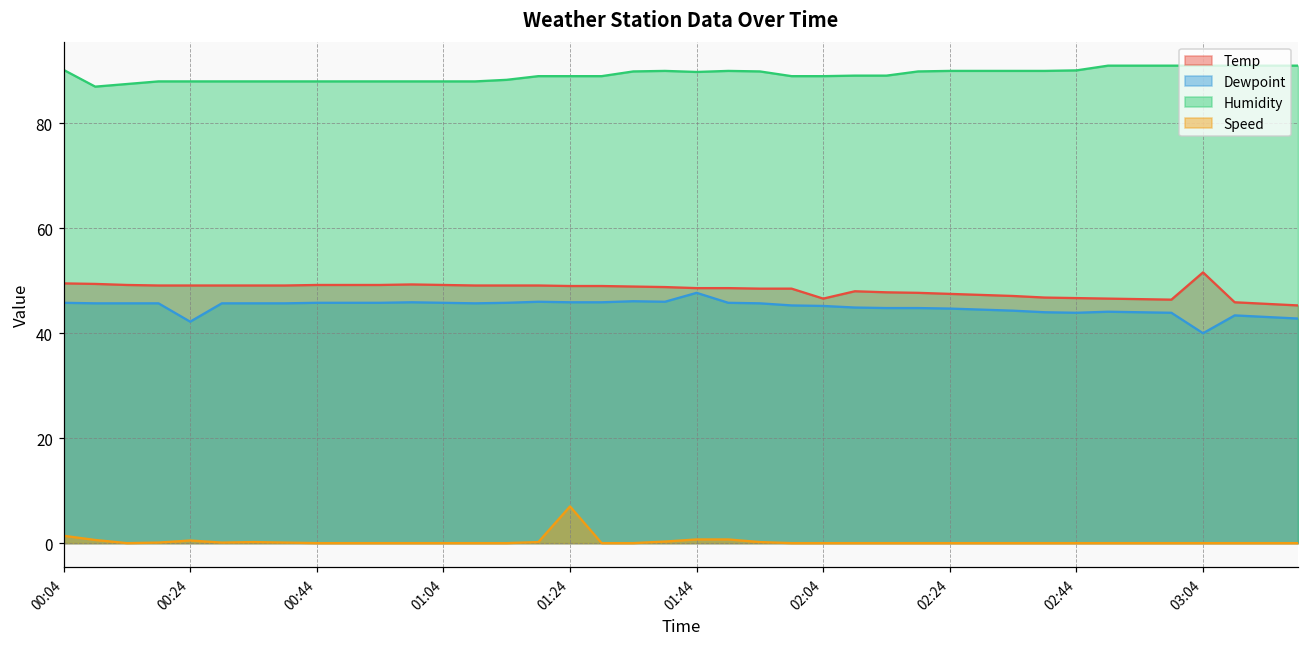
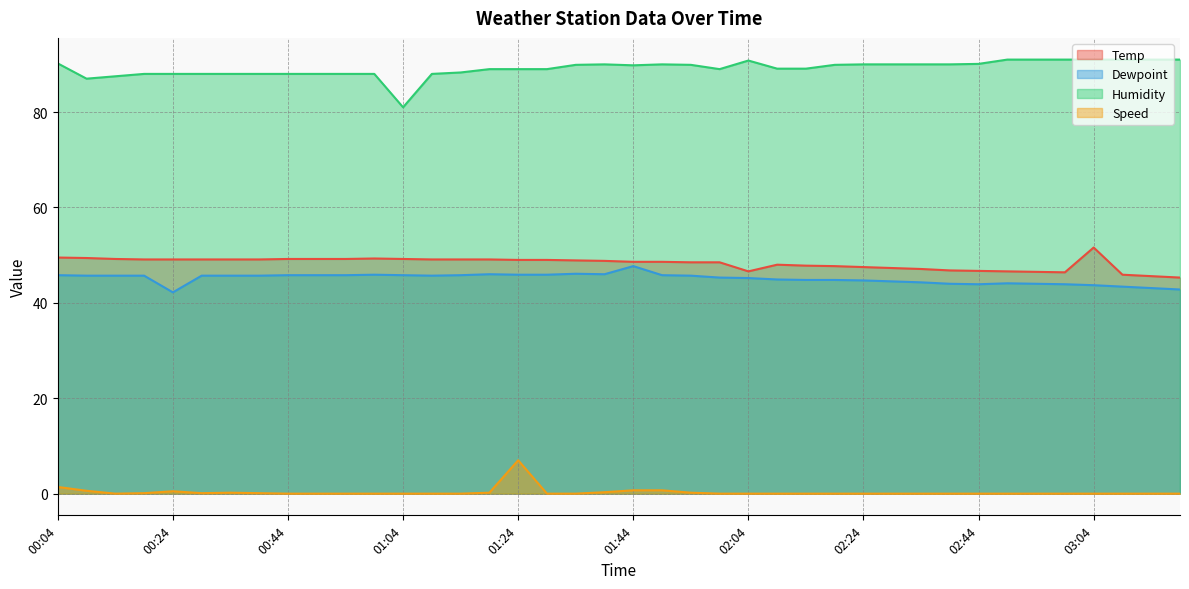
Humidity, 01:04: 88 -> 81
Humidity, 02:04: 89 -> 91
Dewpoint, 03:04: 40 -> 44
